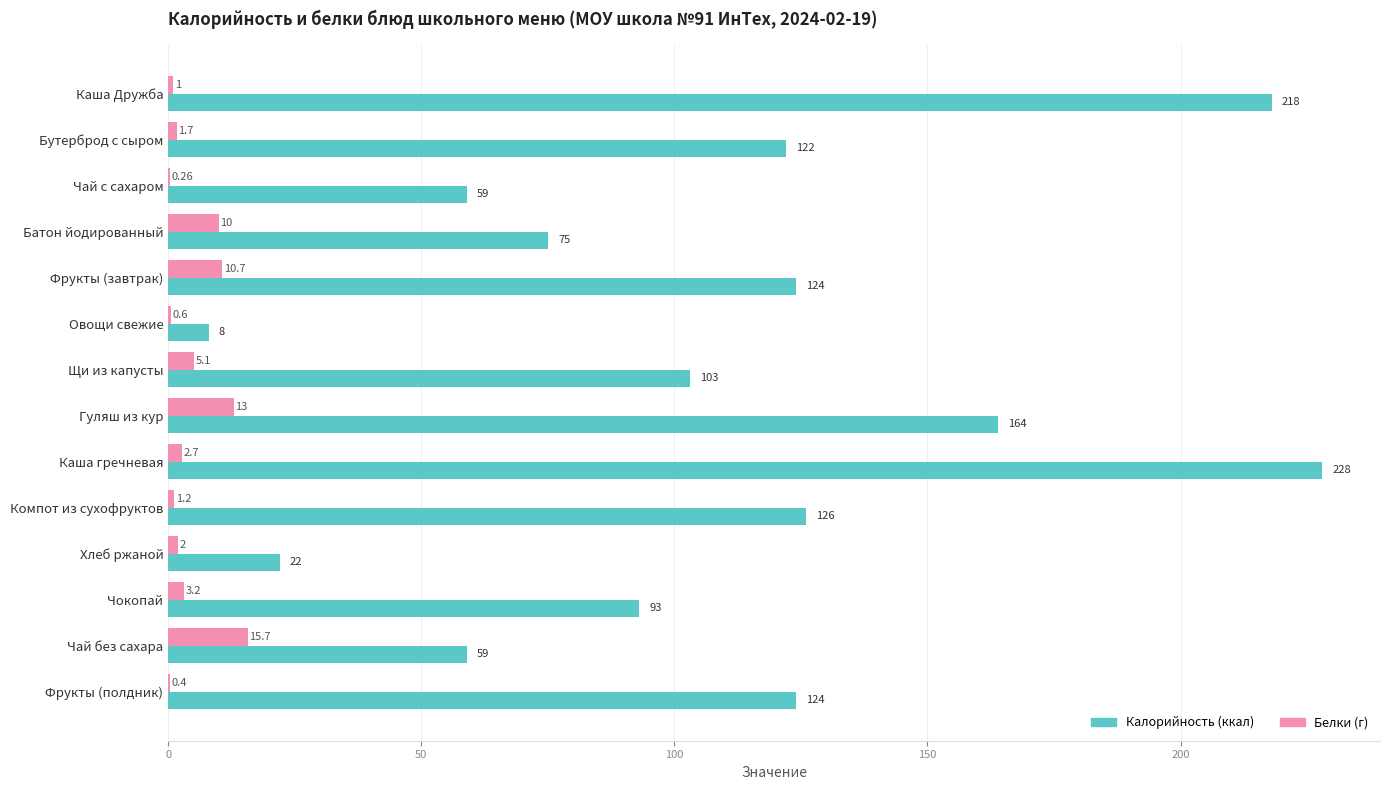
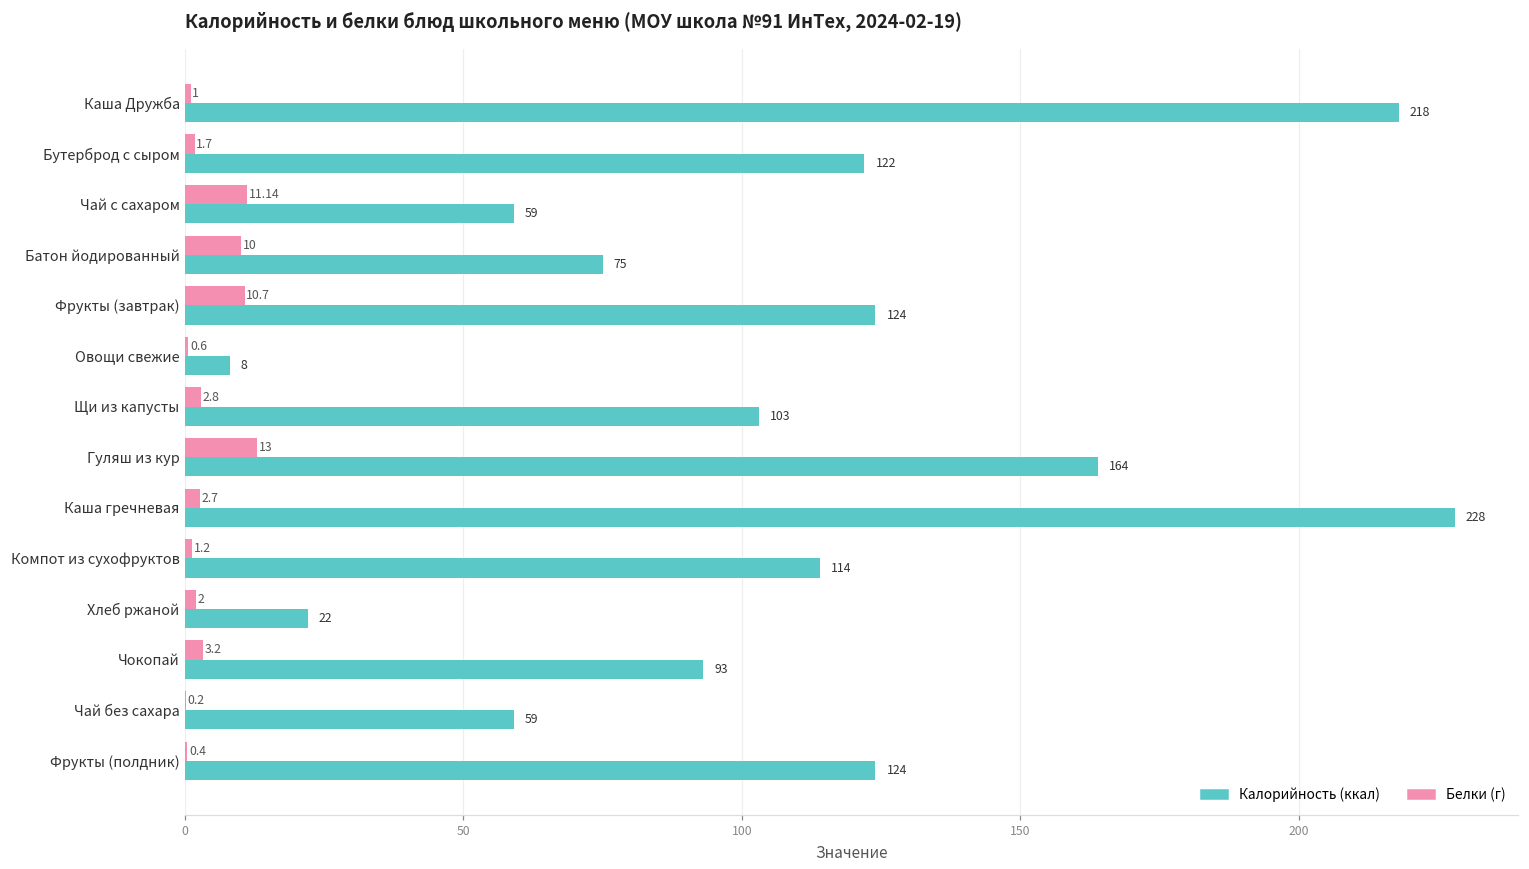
Белки (г), Чай с сахаром: 0.26 -> 11.14
Белки (г), Щи из капусты: 5.1 -> 2.8
Калорийность (ккал), Компот из сухофруктов: 126 -> 114
Белки (г), Чай без сахара: 15.7 -> 0.2
